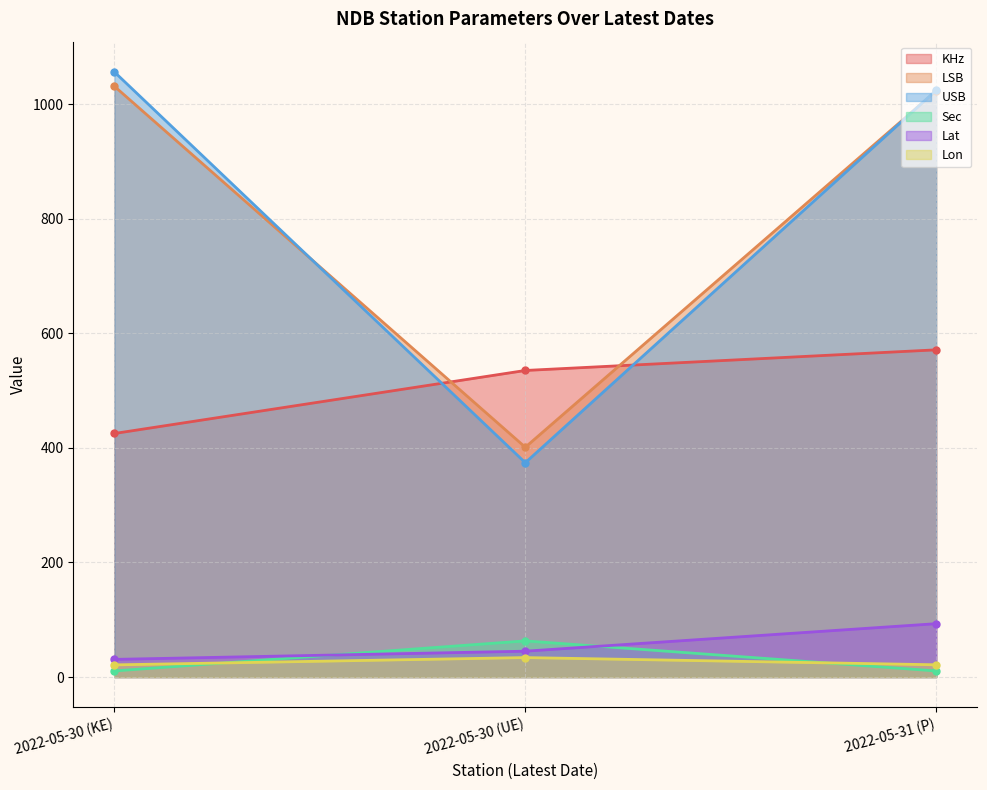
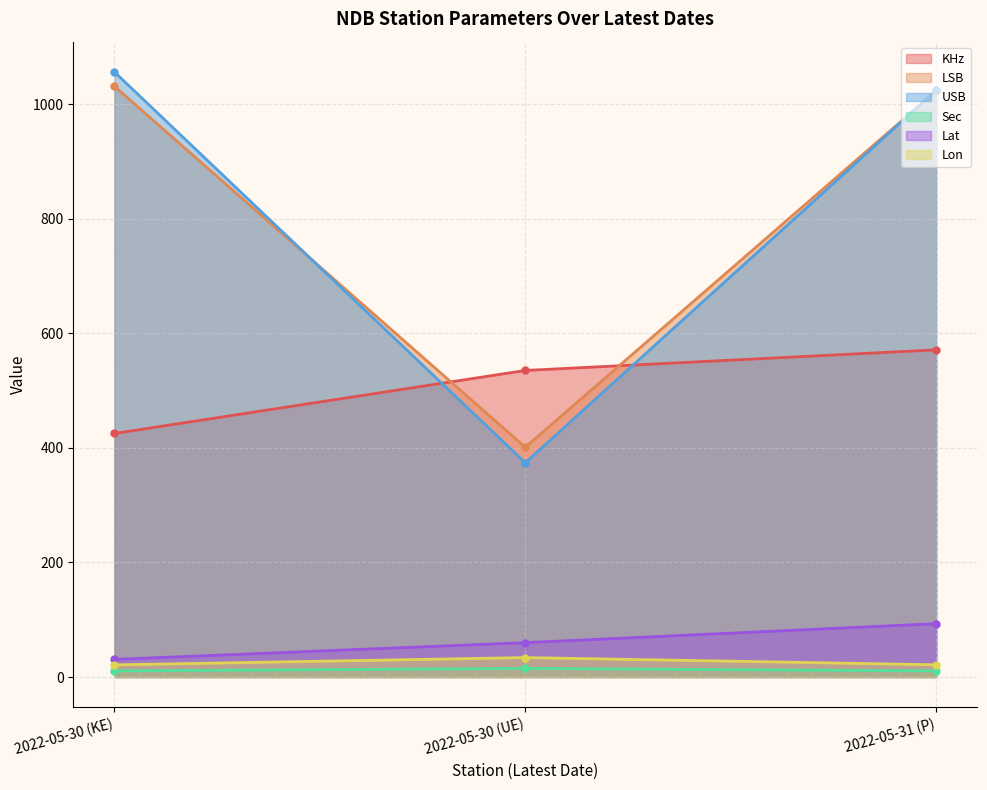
Sec, 2022-05-30 (UE): 60 -> 10
Lat, 2022-05-30 (UE): 50 -> 60
